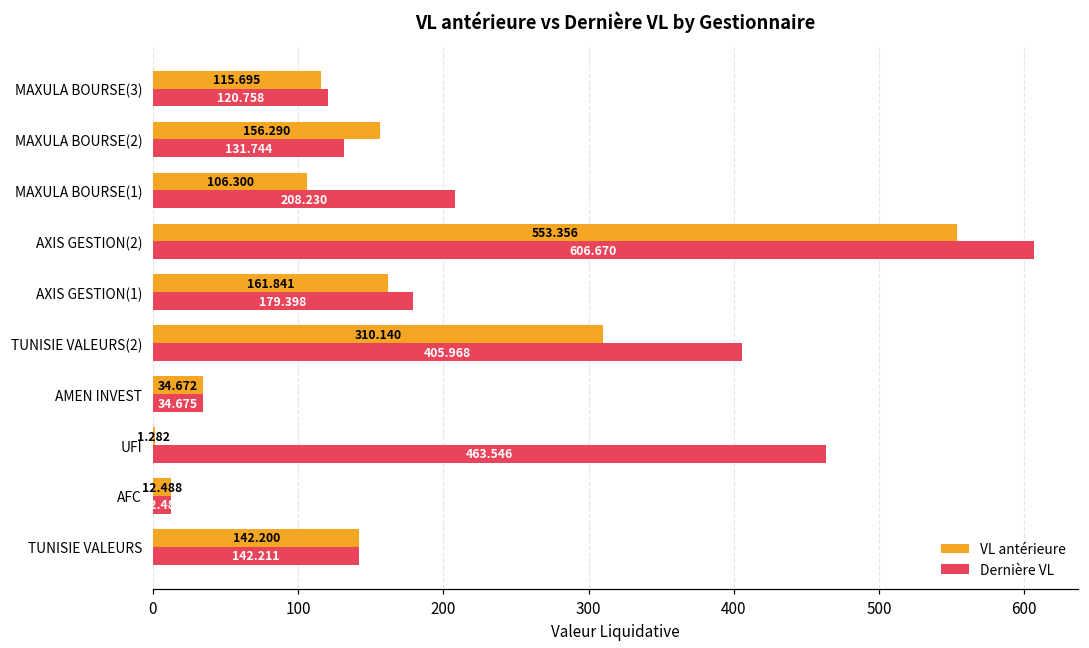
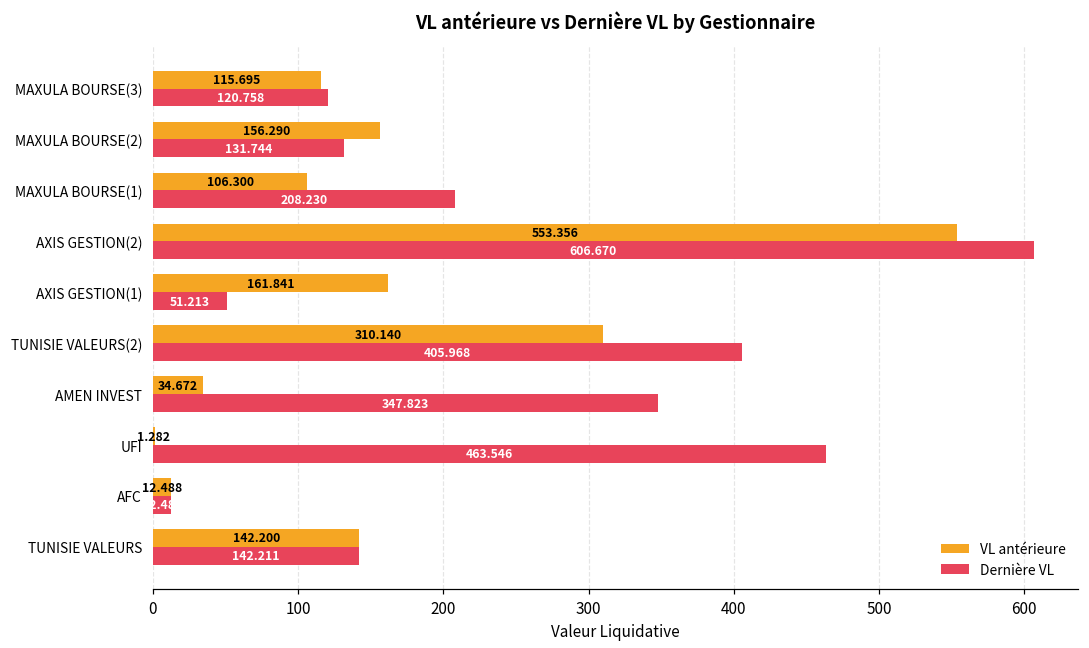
Dernière VL, AXIS GESTION(1): 179.398 -> 51.213
Dernière VL, AMEN INVEST: 34.675 -> 347.823
